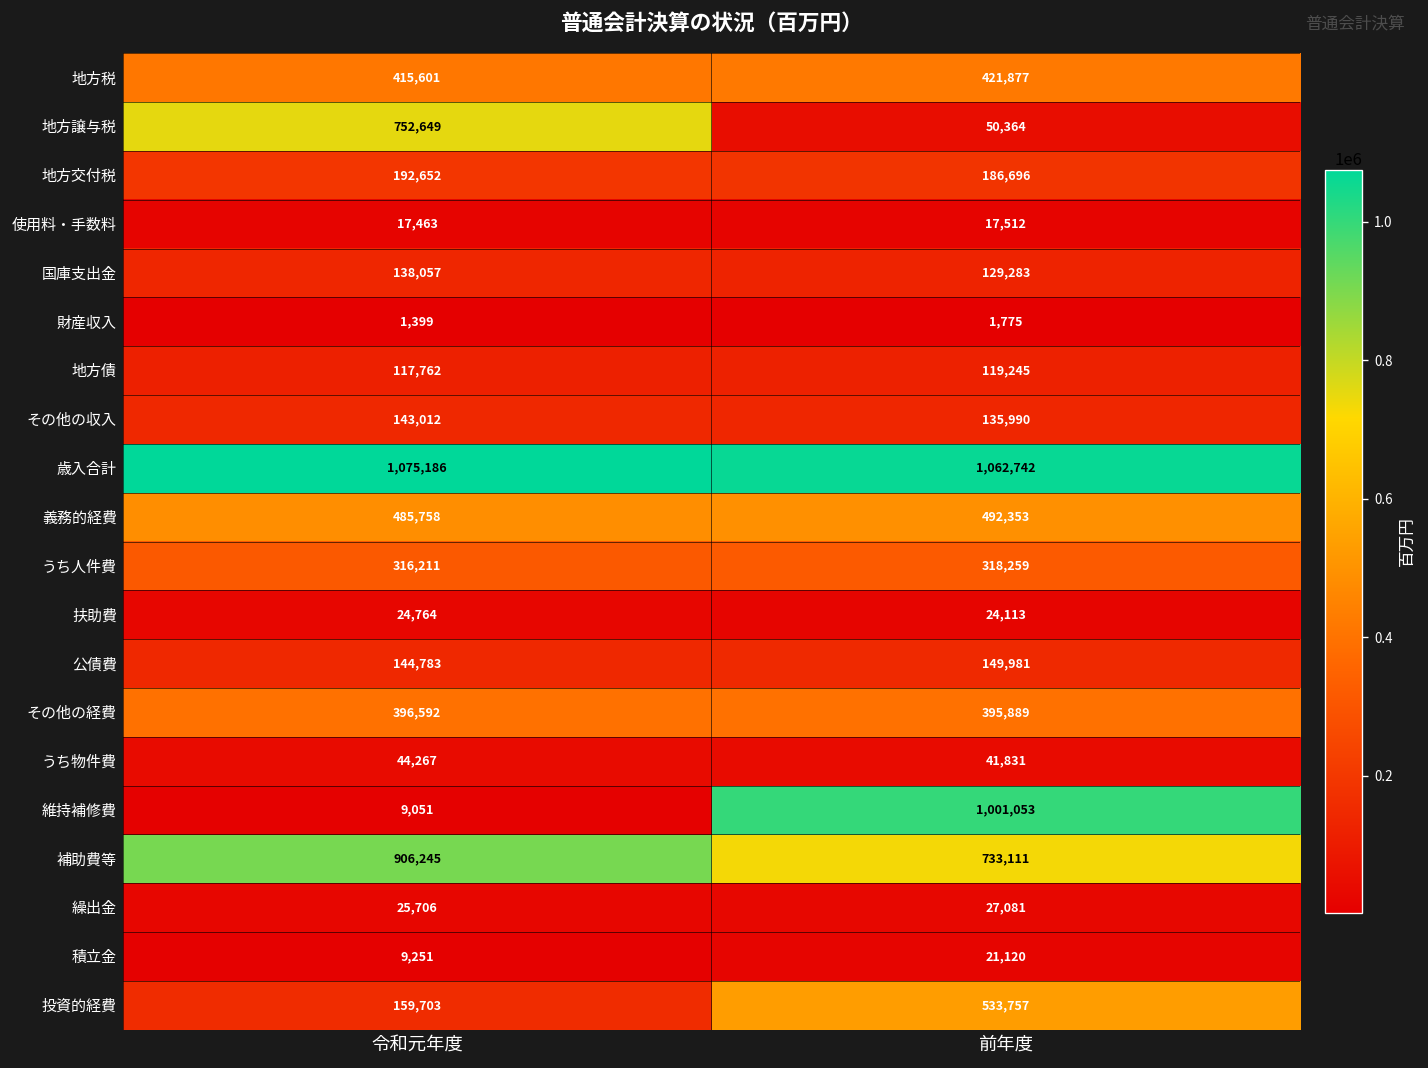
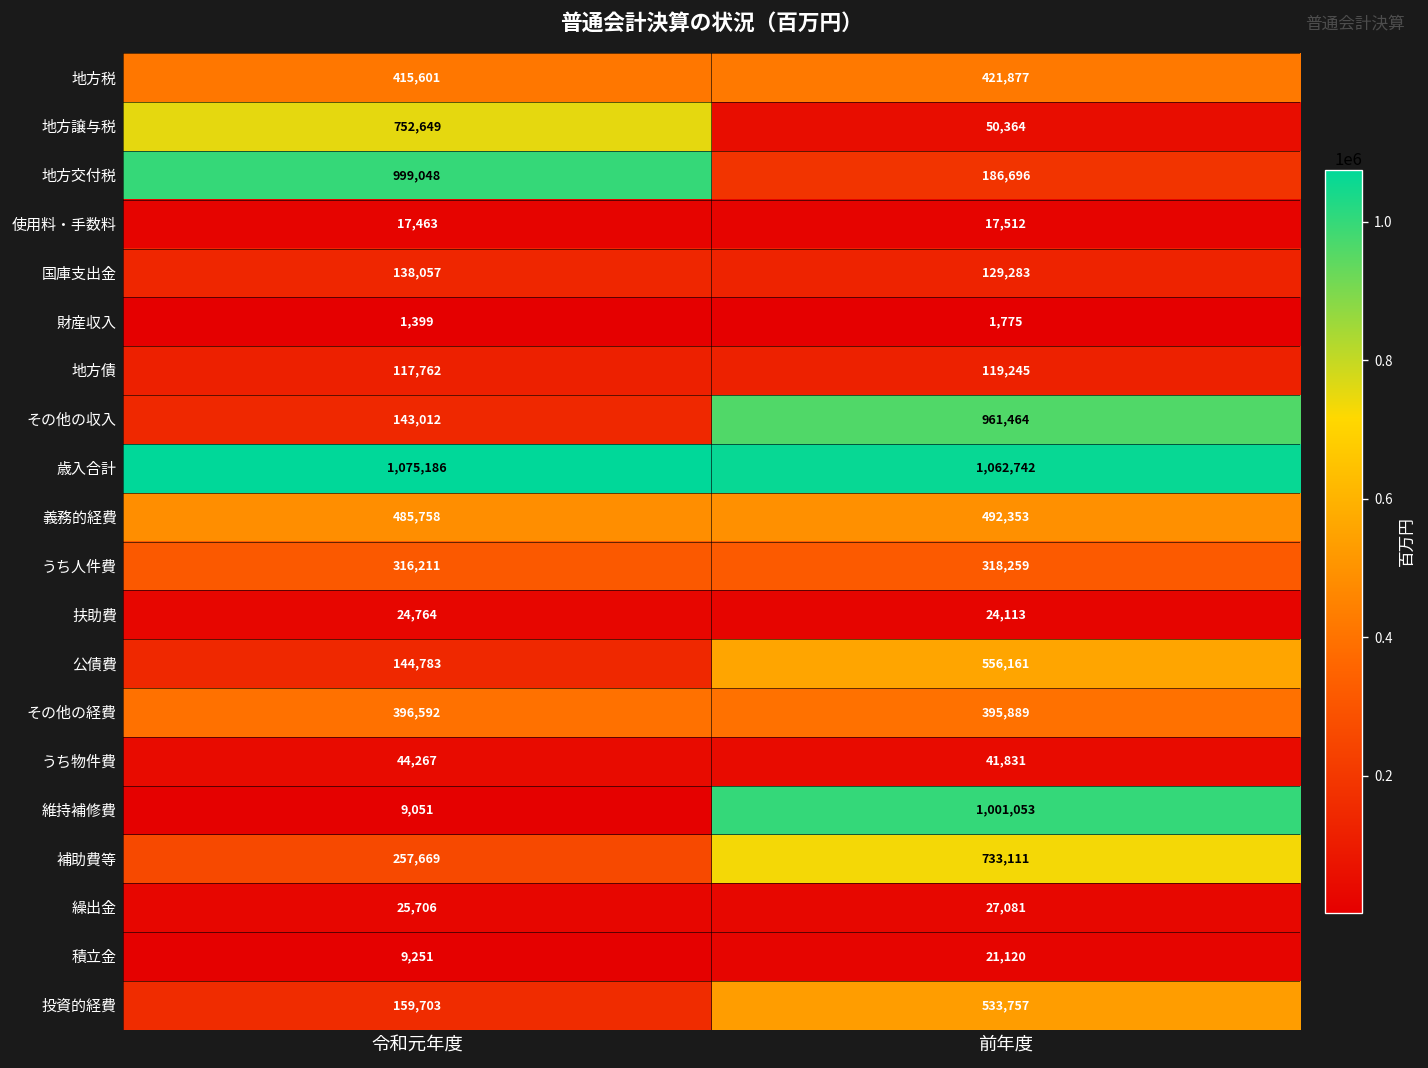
地方交付税, 令和元年度: 192,652 -> 999,048
その他の収入, 前年度: 135,990 -> 961,464
公債費, 前年度: 149,981 -> 556,161
補助費等, 令和元年度: 906,245 -> 257,669
